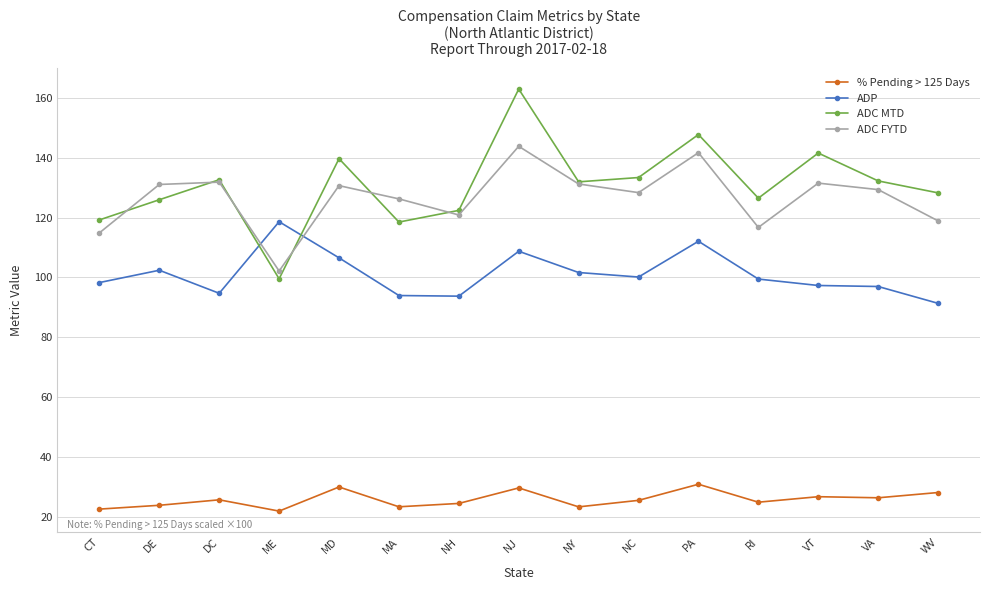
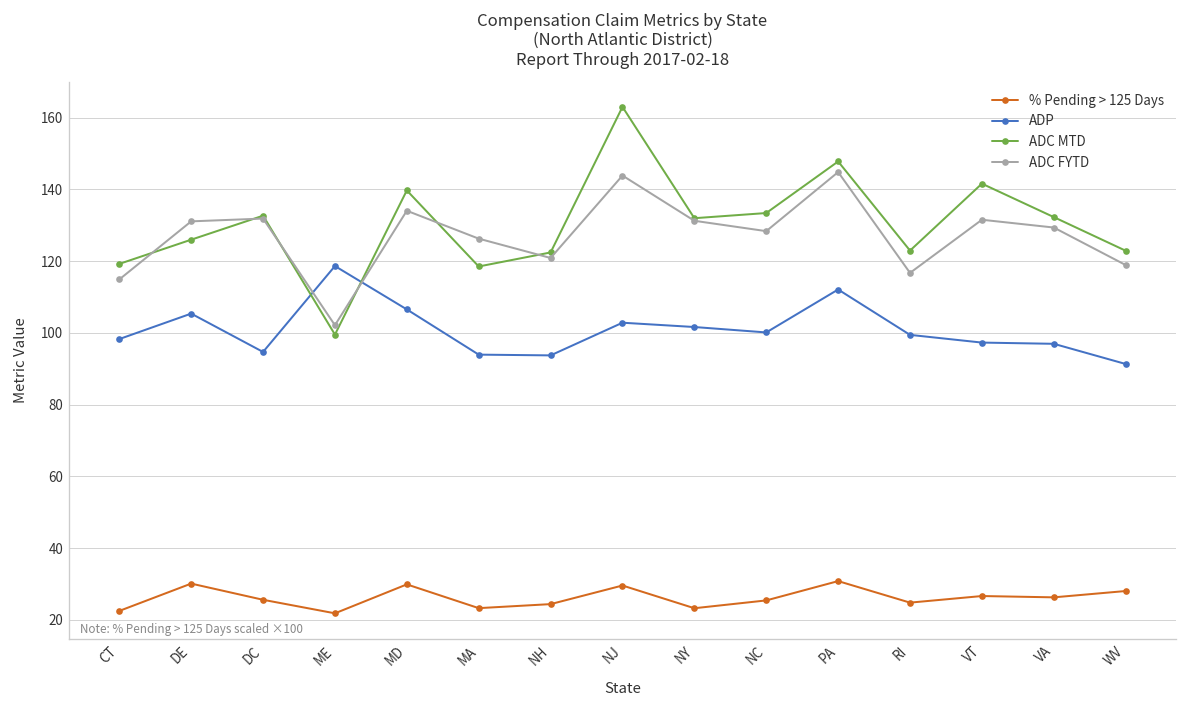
% Pending > 125 Days, DE: 24 -> 30
ADP, DE: 102 -> 105
ADC FYTD, MD: 131 -> 134
ADP, NJ: 109 -> 103
ADC FYTD, PA: 142 -> 145
ADC MTD, RI: 127 -> 123
ADC MTD, WV: 128 -> 123
